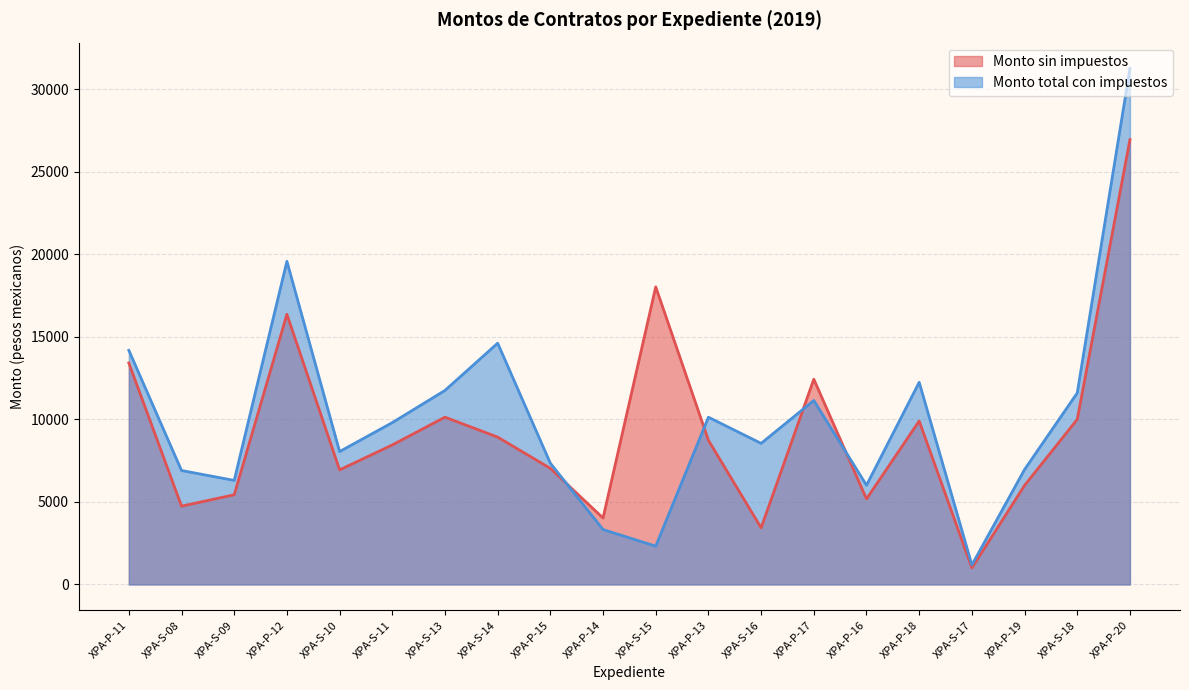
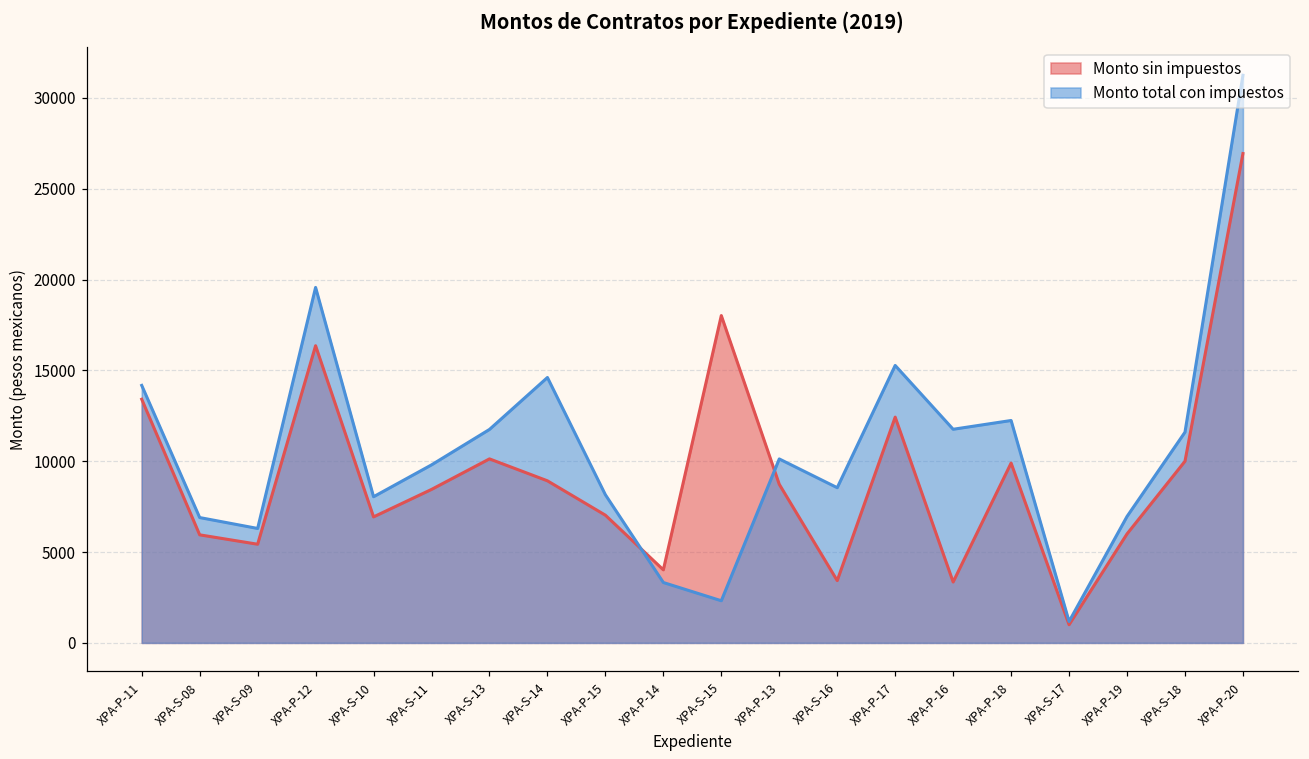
Monto sin impuestos, XPA-S-08: 4700 -> 5900
Monto total con impuestos, XPA-P-15: 7300 -> 8200
Monto total con impuestos, XPA-P-17: 11100 -> 15300
Monto sin impuestos, XPA-P-16: 5200 -> 3400
Monto total con impuestos, XPA-P-16: 6000 -> 11800
